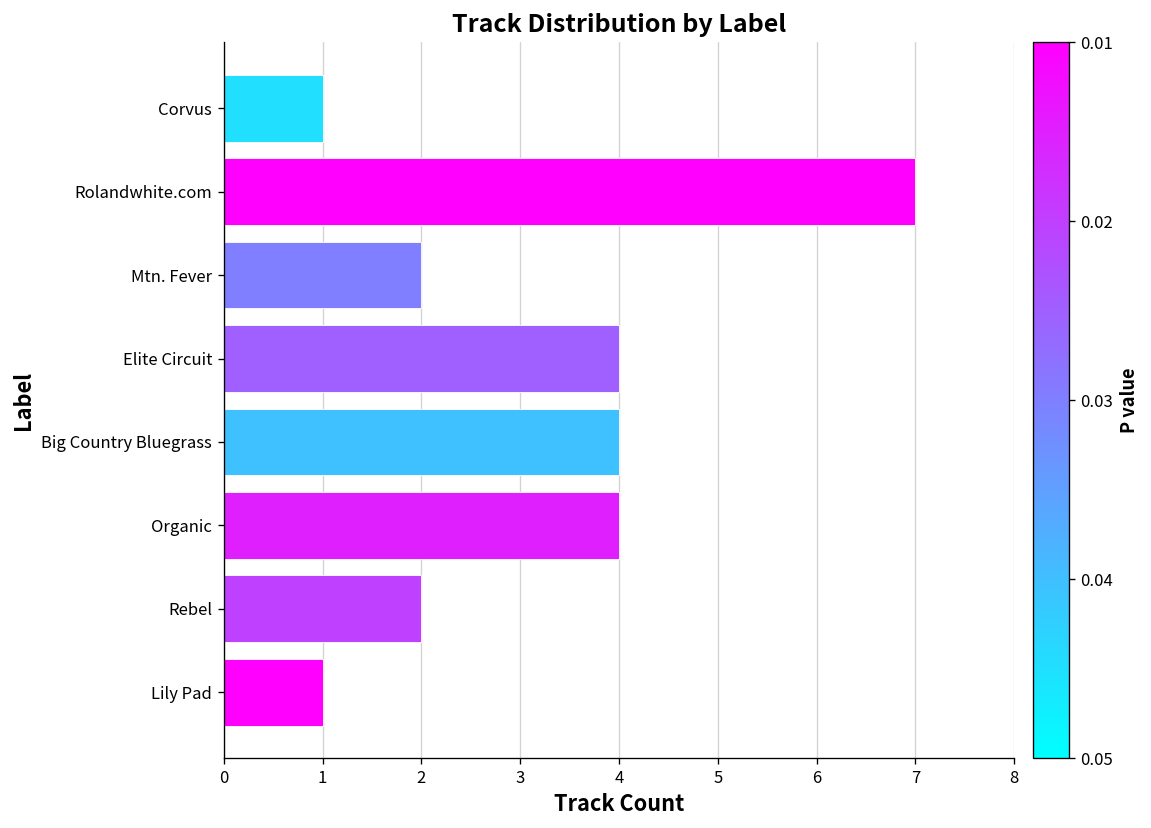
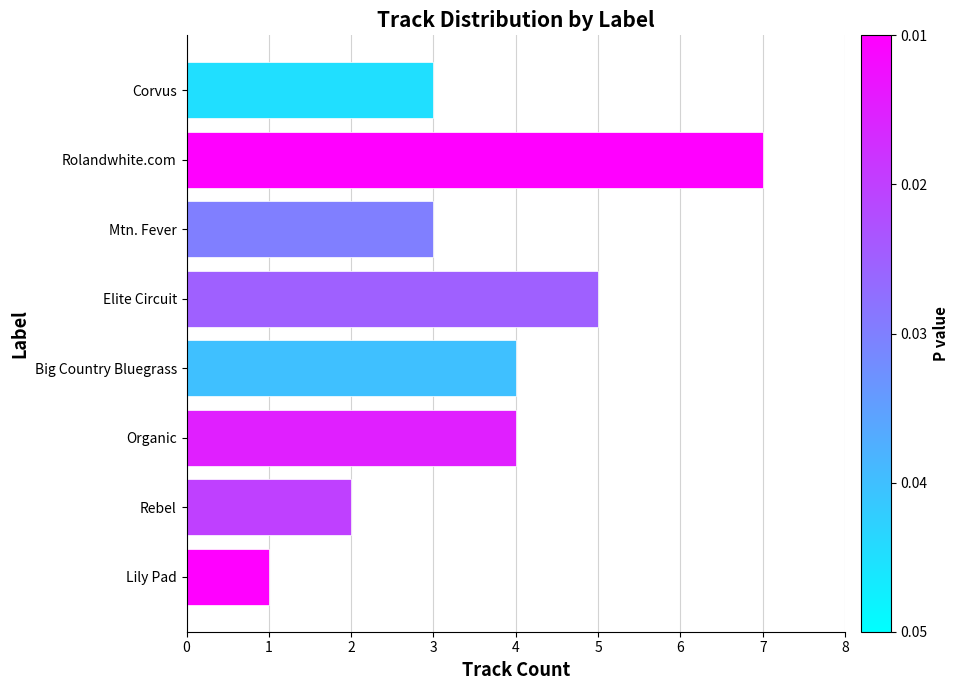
Corvus: 1 -> 3
Mtn. Fever: 2 -> 3
Elite Circuit: 4 -> 5
